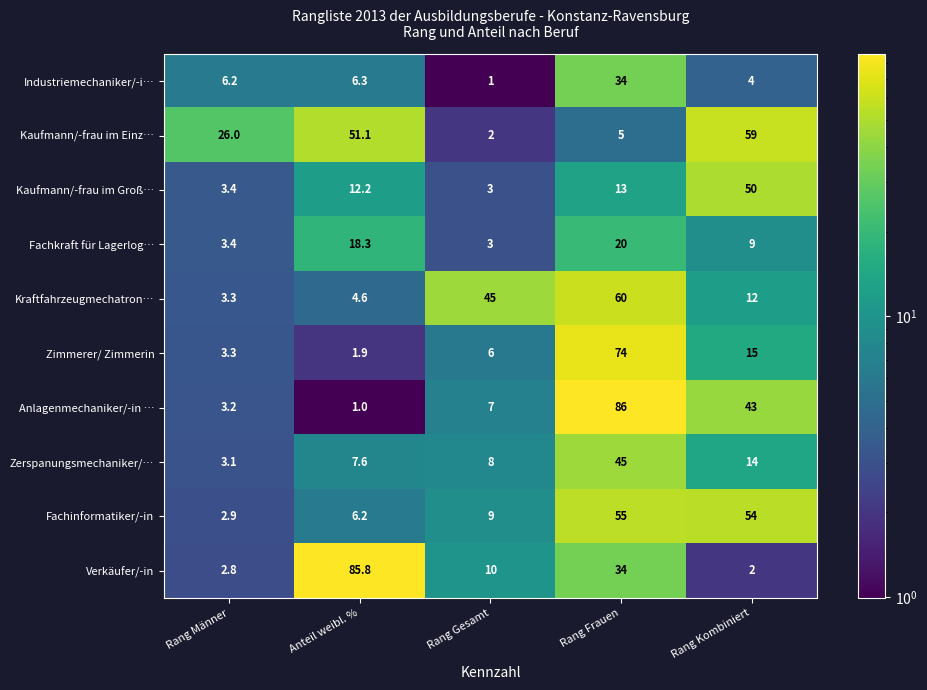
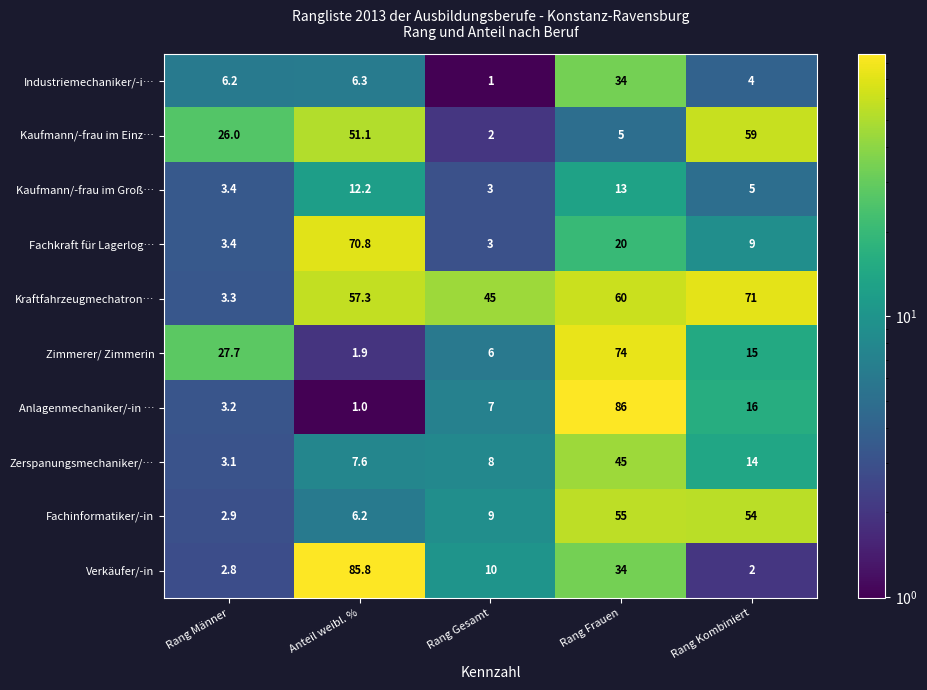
Kaufmann/-frau im Groß…, Rang Kombiniert: 50 -> 5
Fachkraft für Lagerlog…, Anteil weibl. %: 18.3 -> 70.8
Kraftfahrzeugmechatron…, Anteil weibl. %: 4.6 -> 57.3
Kraftfahrzeugmechatron…, Rang Kombiniert: 12 -> 71
Zimmerer/ Zimmerin, Rang Männer: 3.3 -> 27.7
Anlagenmechaniker/-in …, Rang Kombiniert: 43 -> 16
